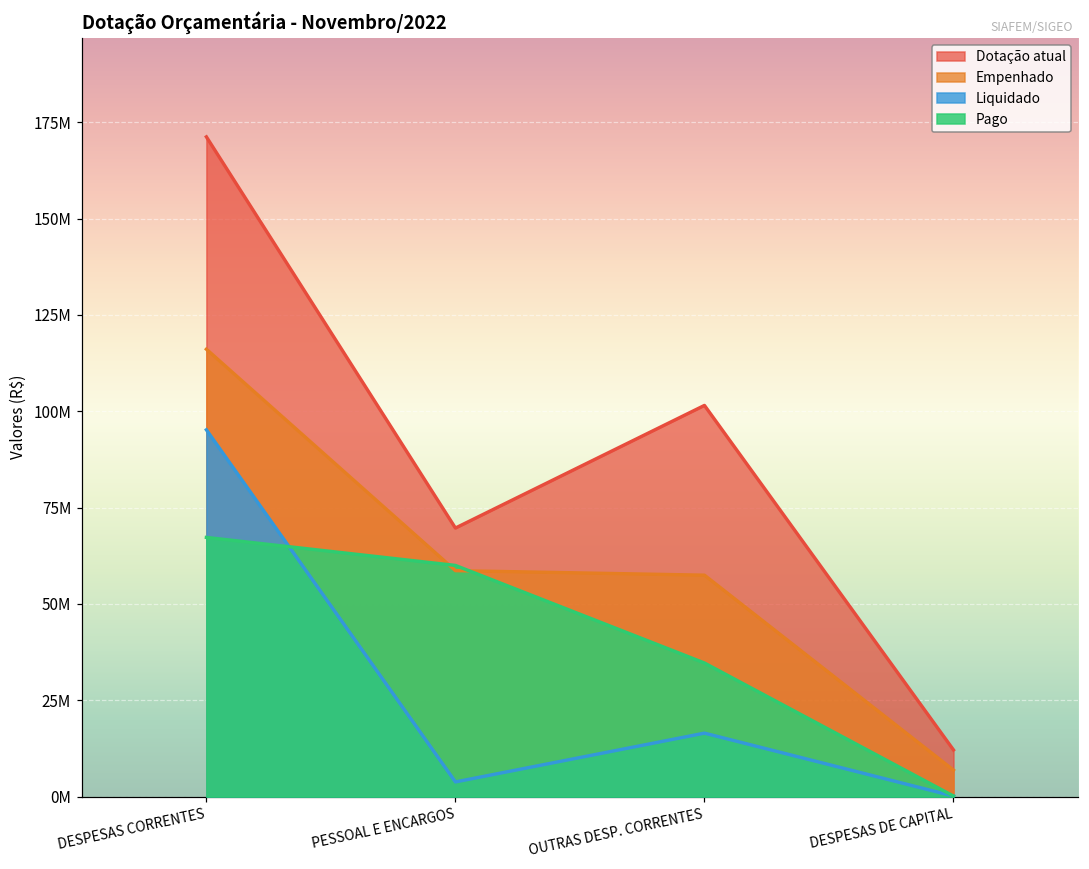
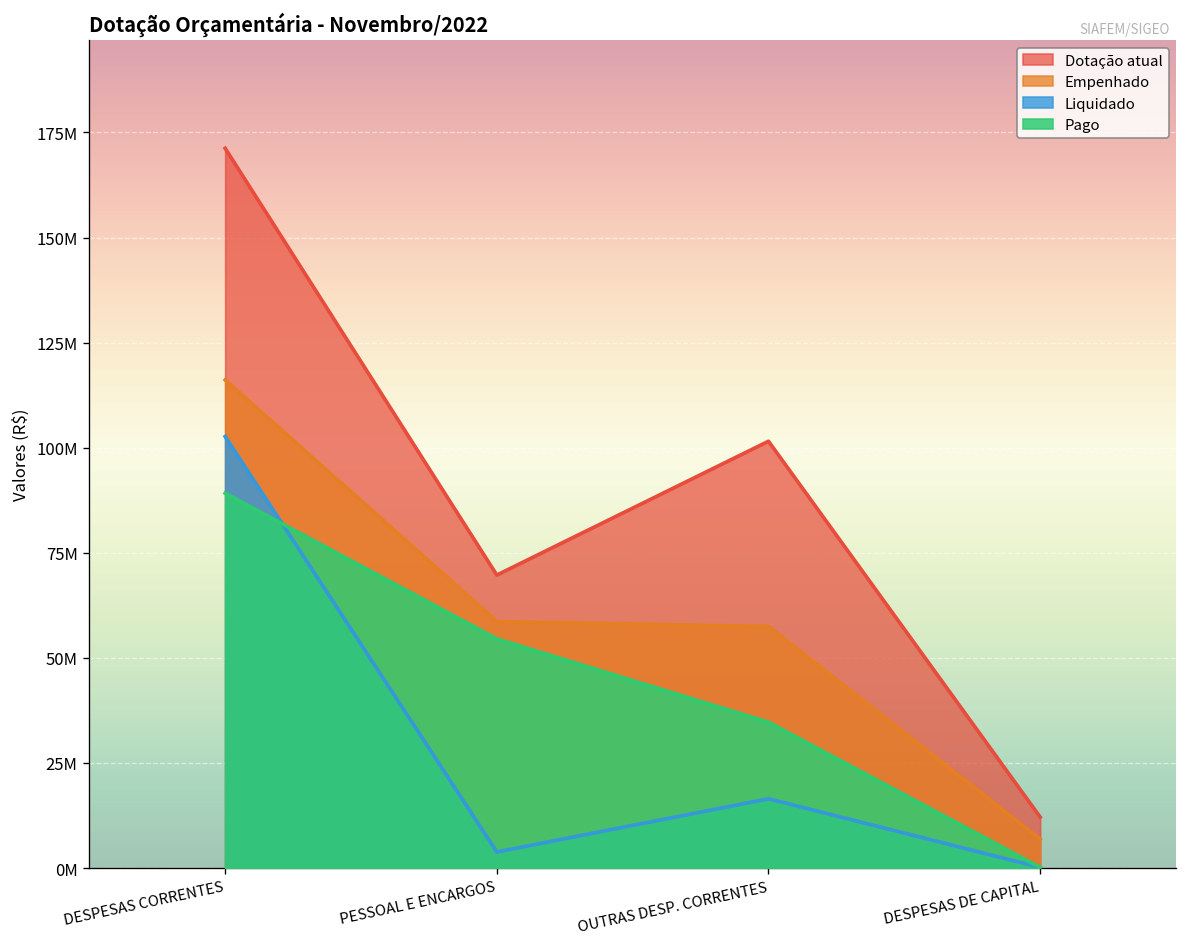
Liquidado, DESPESAS CORRENTES: 95000000 -> 103000000
Pago, DESPESAS CORRENTES: 67000000 -> 89000000
Pago, PESSOAL E ENCARGOS: 60000000 -> 55000000
